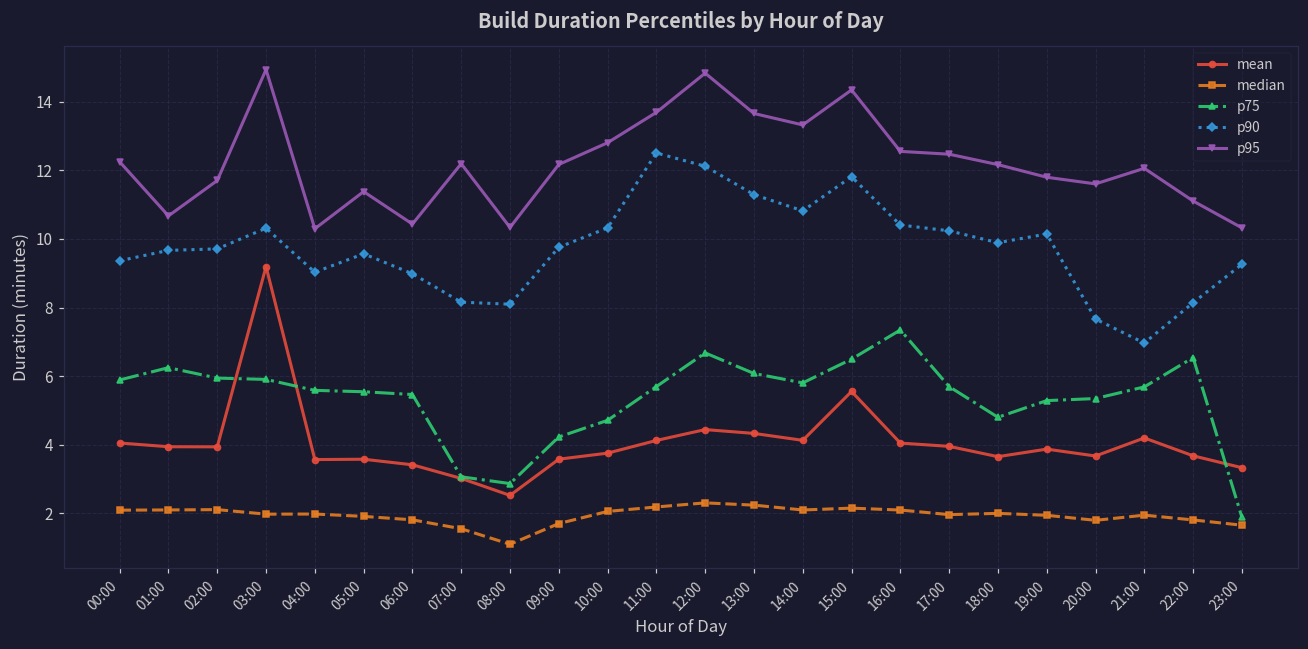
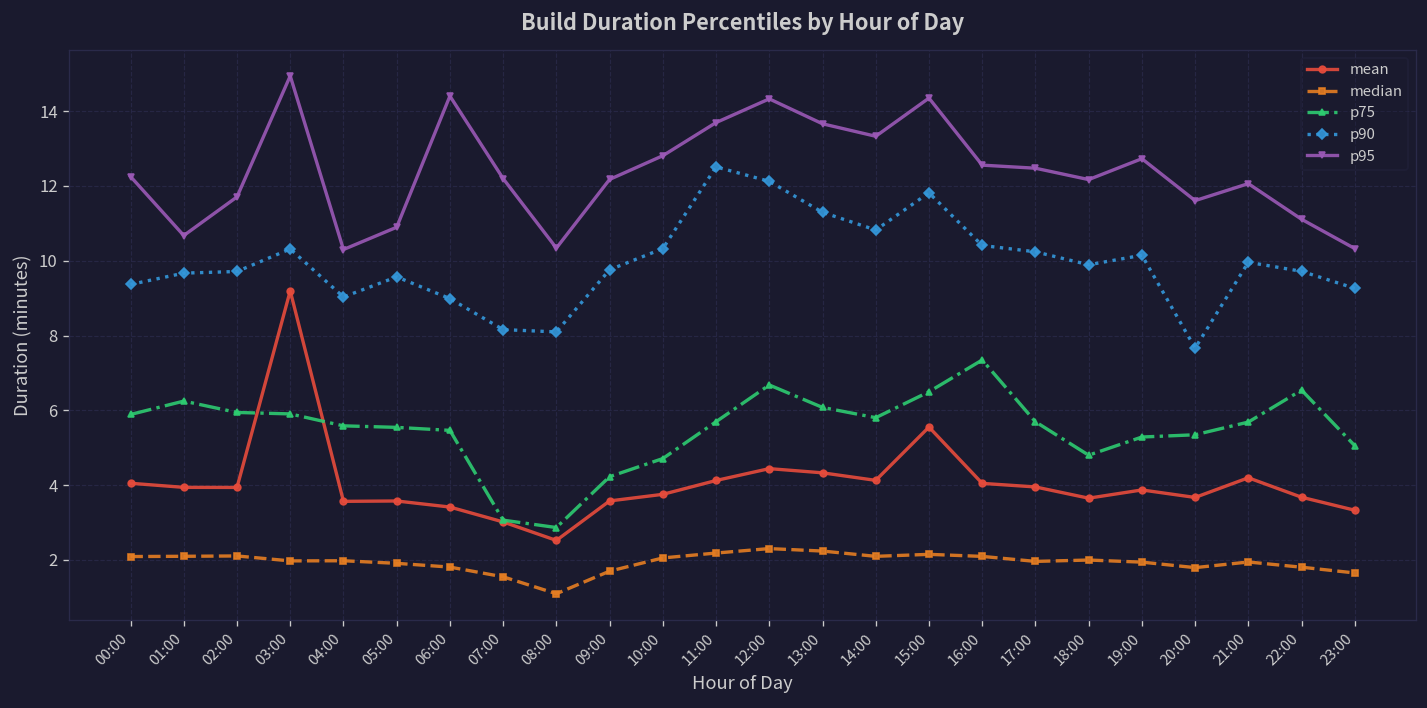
p95, 05:00: 11.4 -> 10.9
p95, 06:00: 10.4 -> 14.4
p95, 12:00: 14.8 -> 14.3
p95, 19:00: 11.8 -> 12.7
p90, 21:00: 7.0 -> 10.0
p90, 22:00: 8.1 -> 9.7
p75, 23:00: 1.9 -> 5.1
